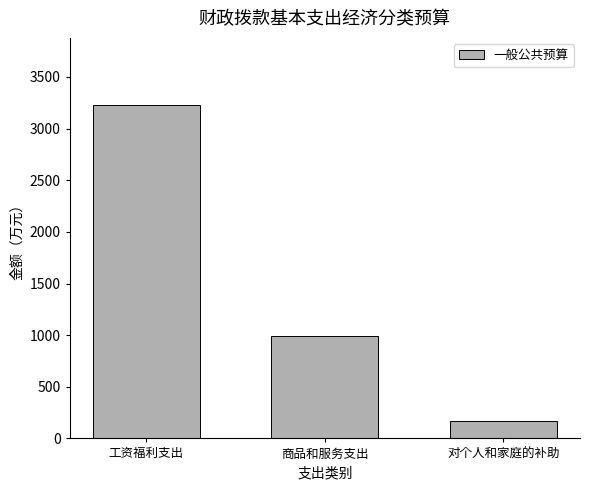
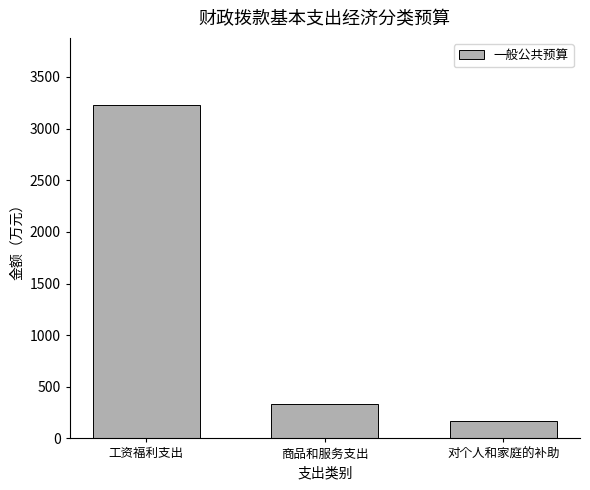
商品和服务支出: 990 -> 330
